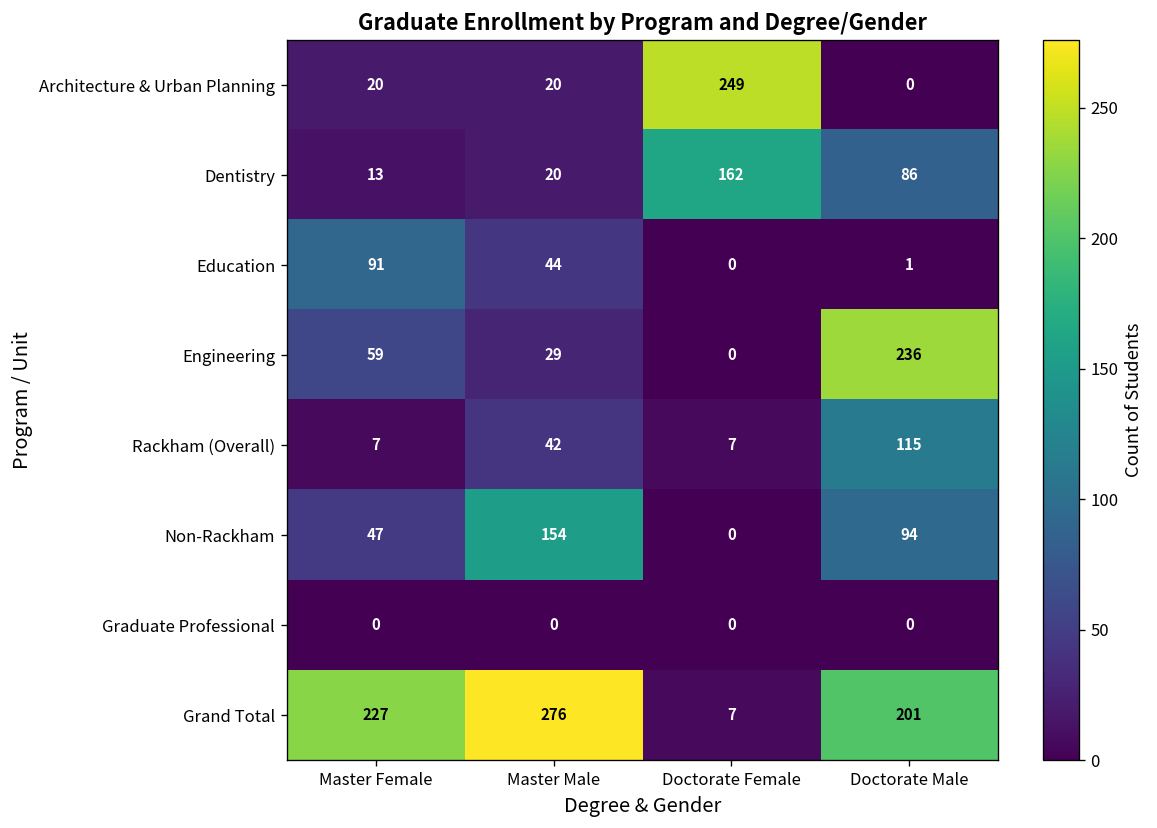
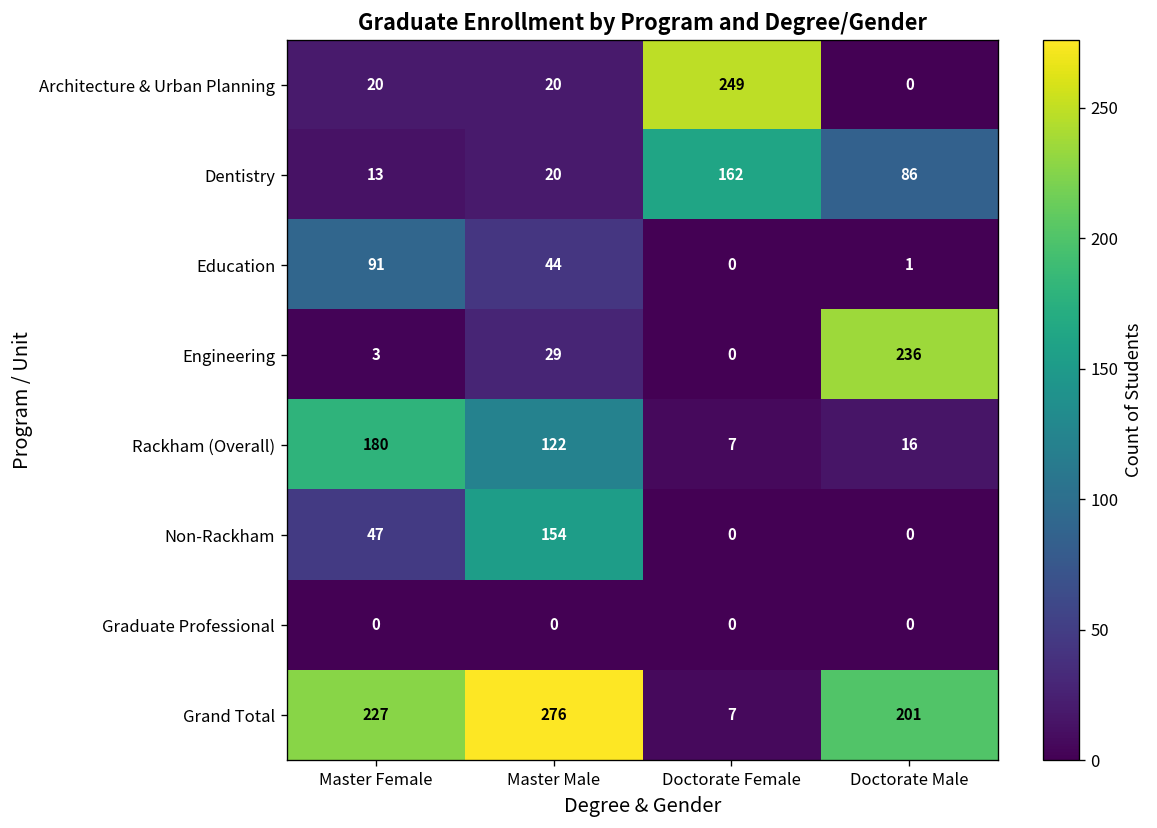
Engineering, Master Female: 59 -> 3
Rackham (Overall), Master Female: 7 -> 180
Rackham (Overall), Master Male: 42 -> 122
Rackham (Overall), Doctorate Male: 115 -> 16
Non-Rackham, Doctorate Male: 94 -> 0
